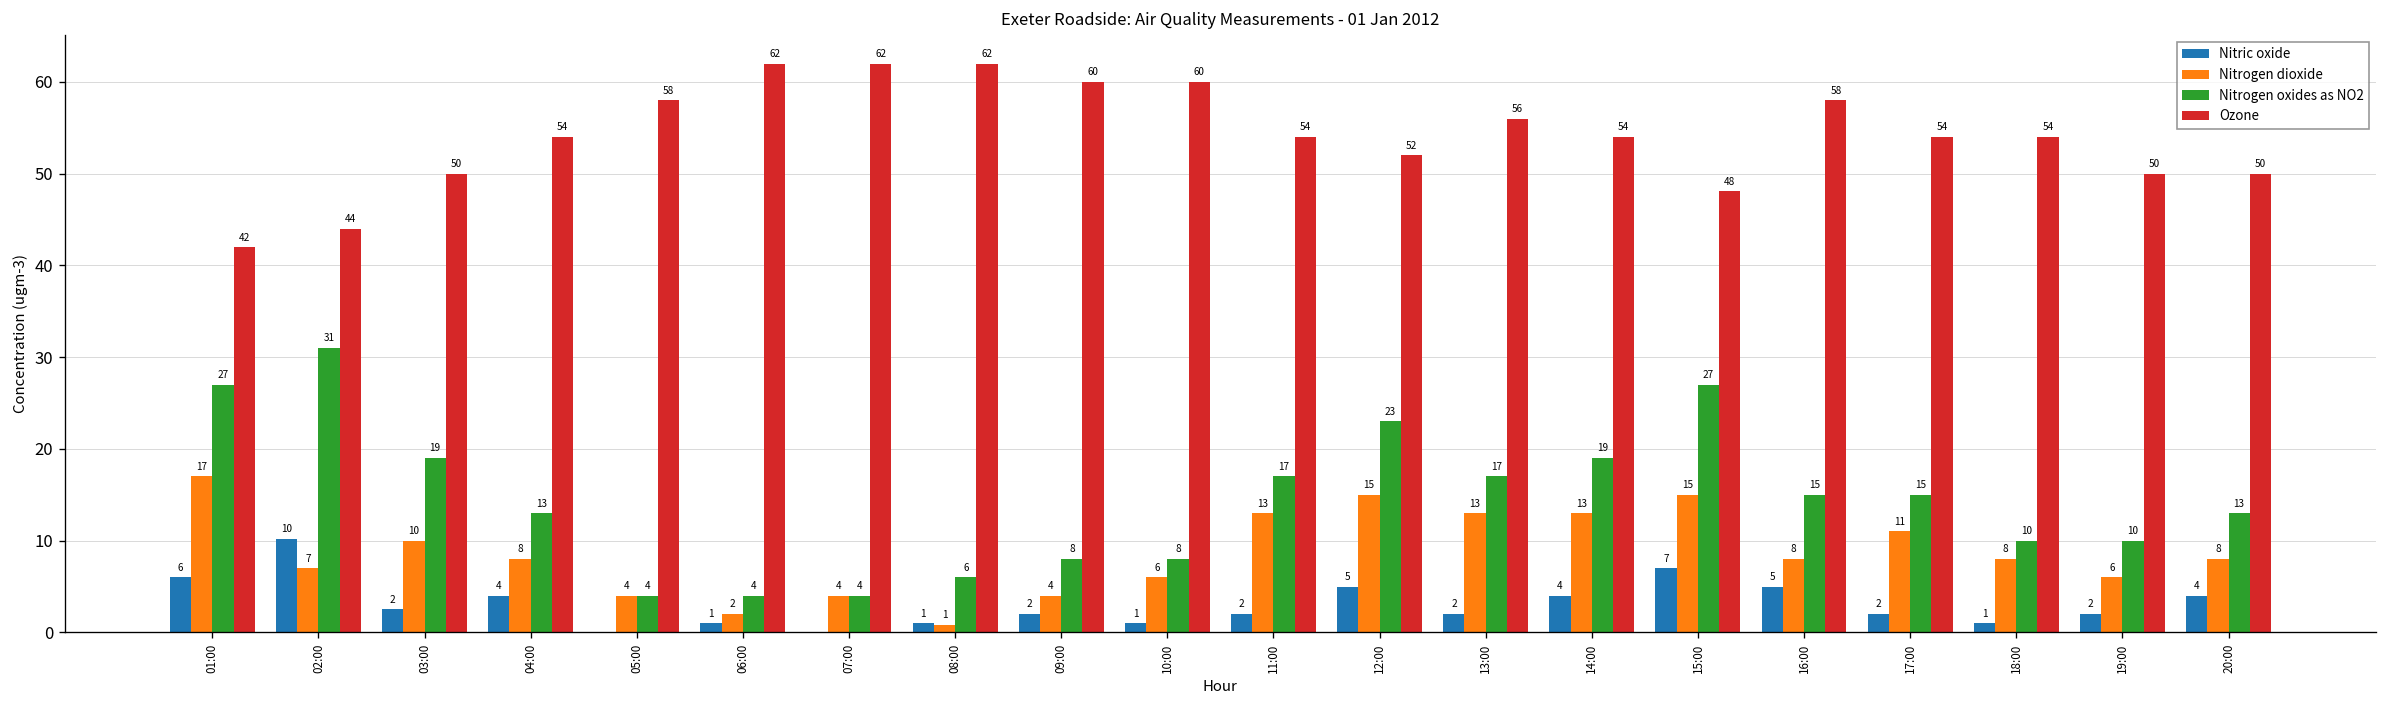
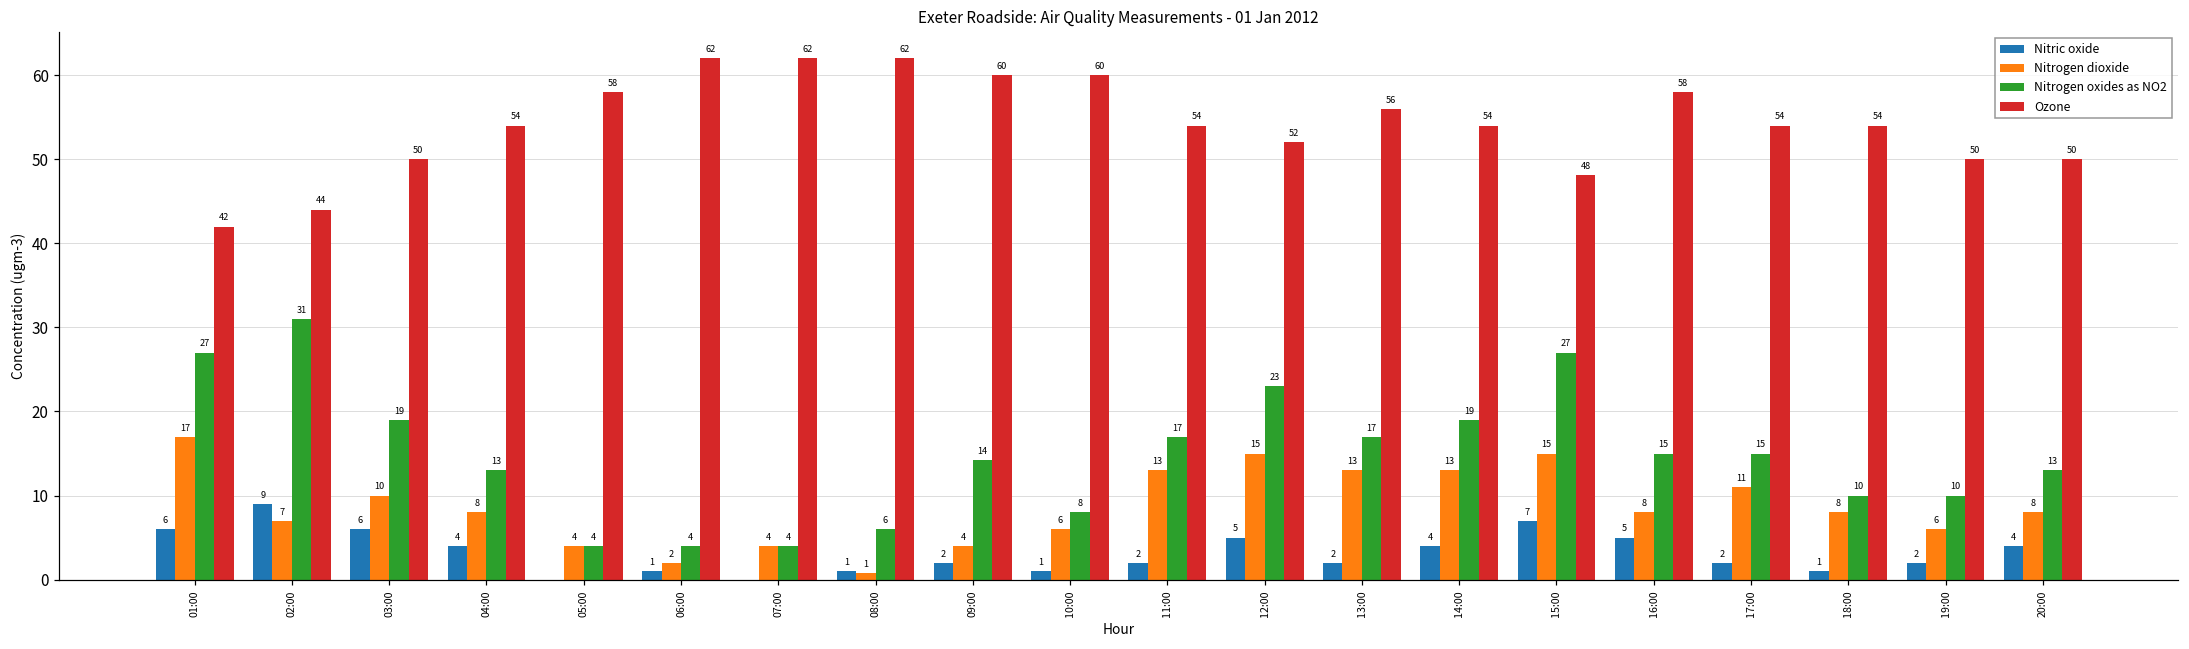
Nitric oxide, 02:00: 10 -> 9
Nitric oxide, 03:00: 2 -> 6
Nitrogen oxides as NO2, 09:00: 8 -> 14
